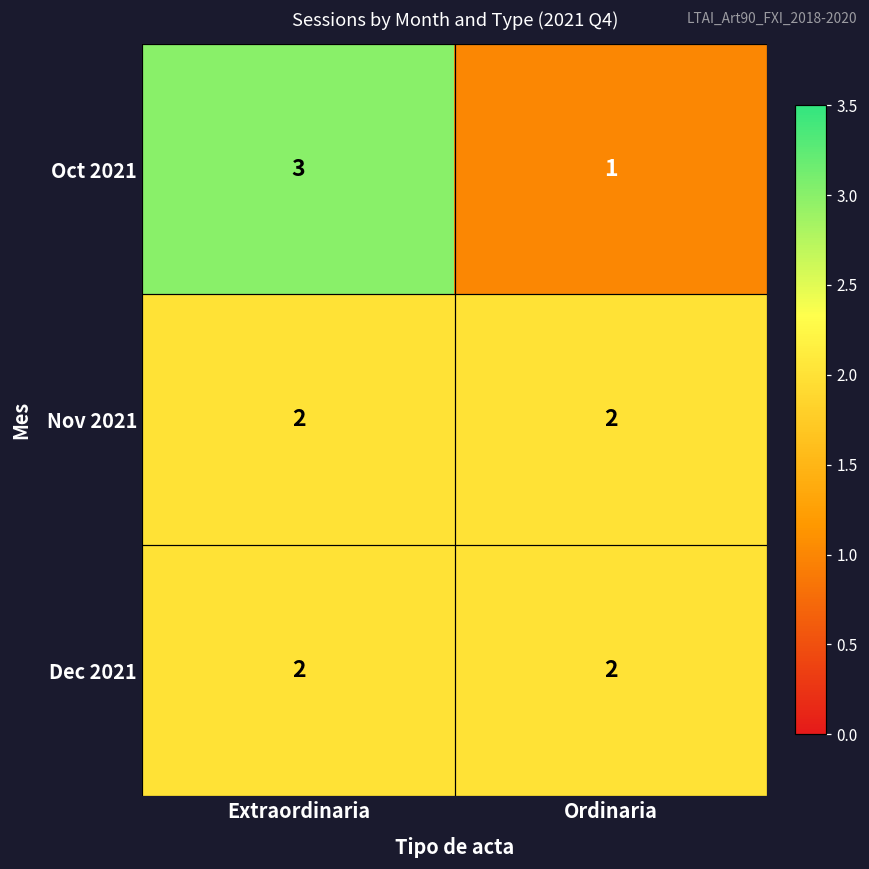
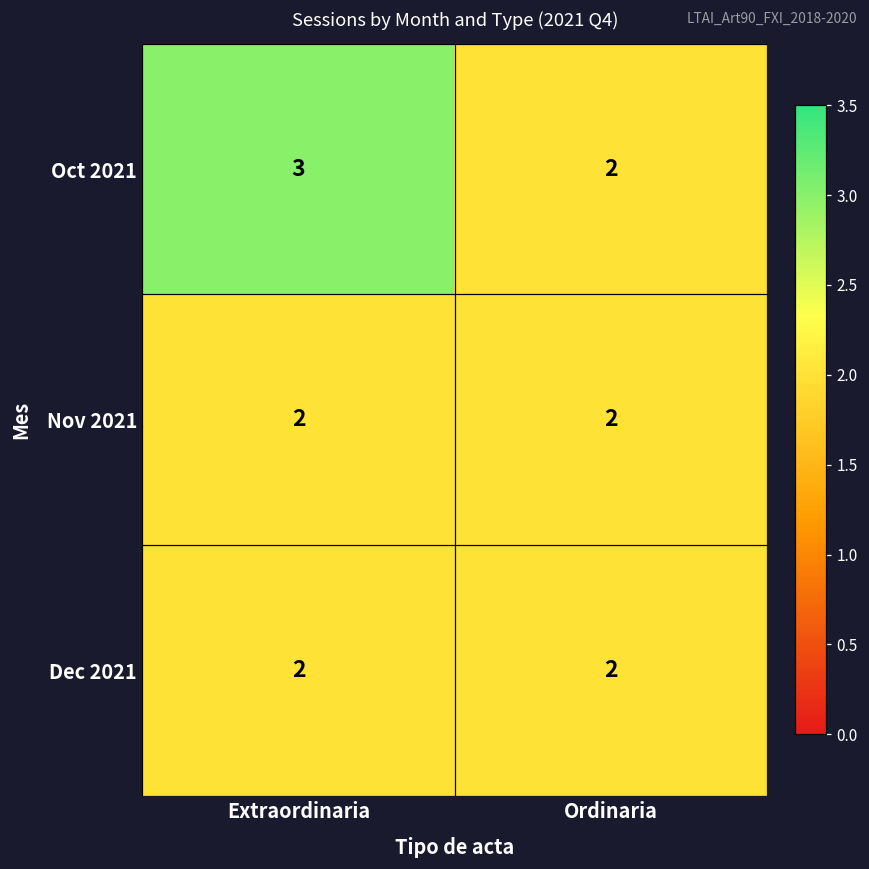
Oct 2021, Ordinaria: 1 -> 2
